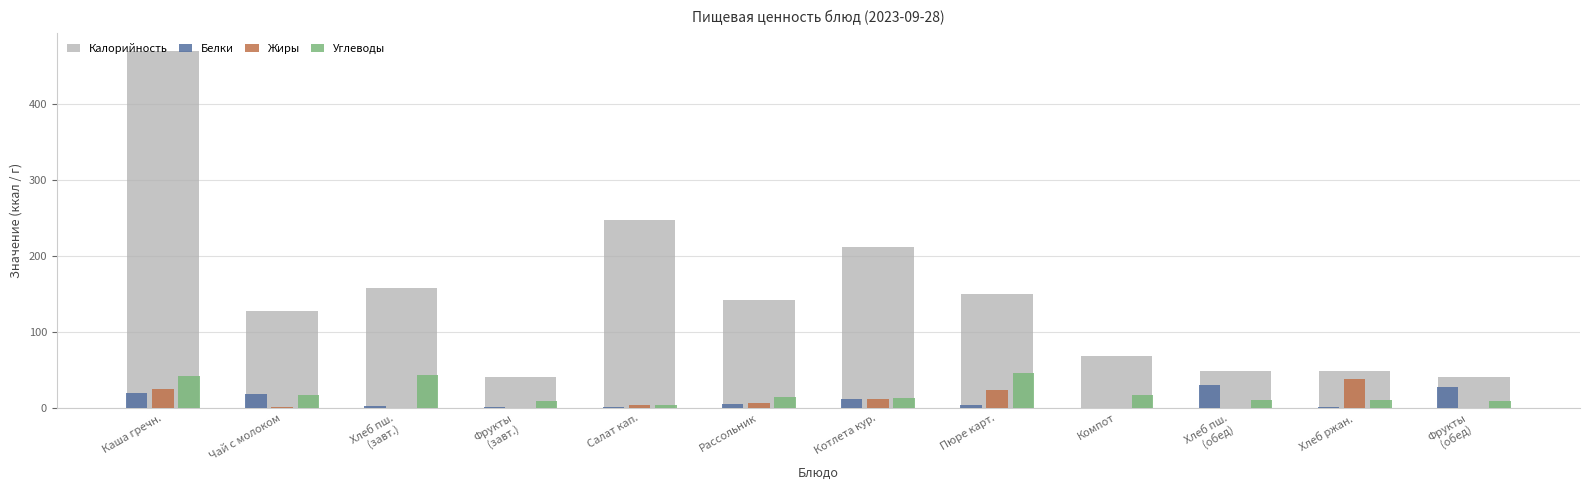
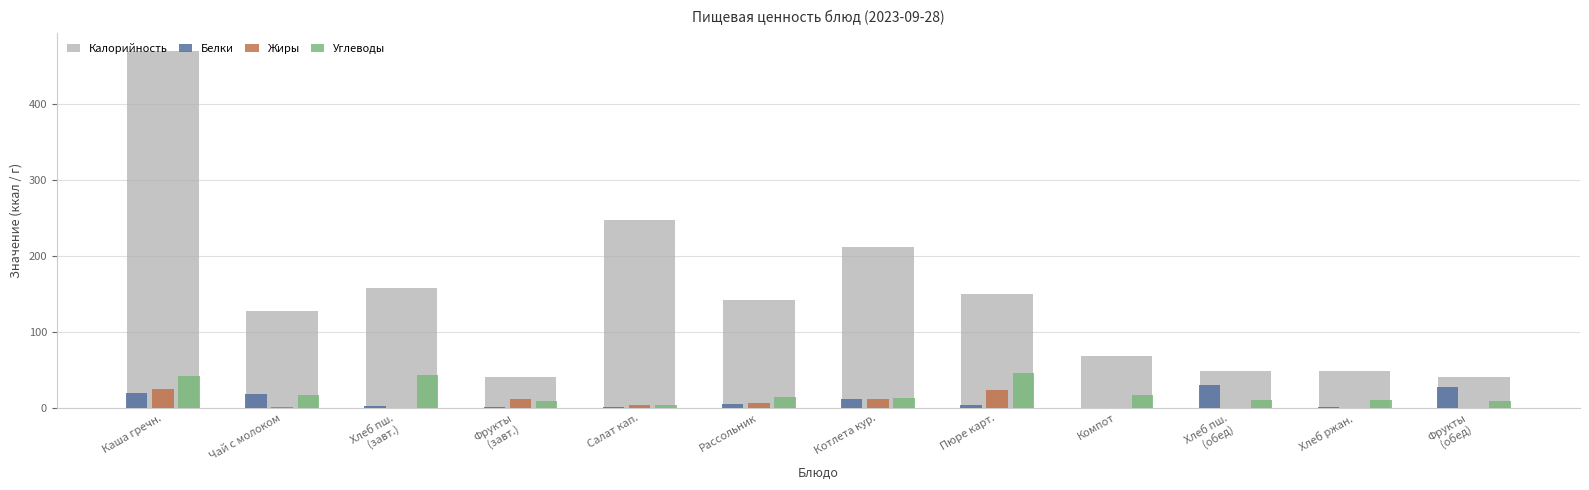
Жиры, Фрукты (завт.): 0 -> 10
Жиры, Хлеб ржан.: 40 -> 0
